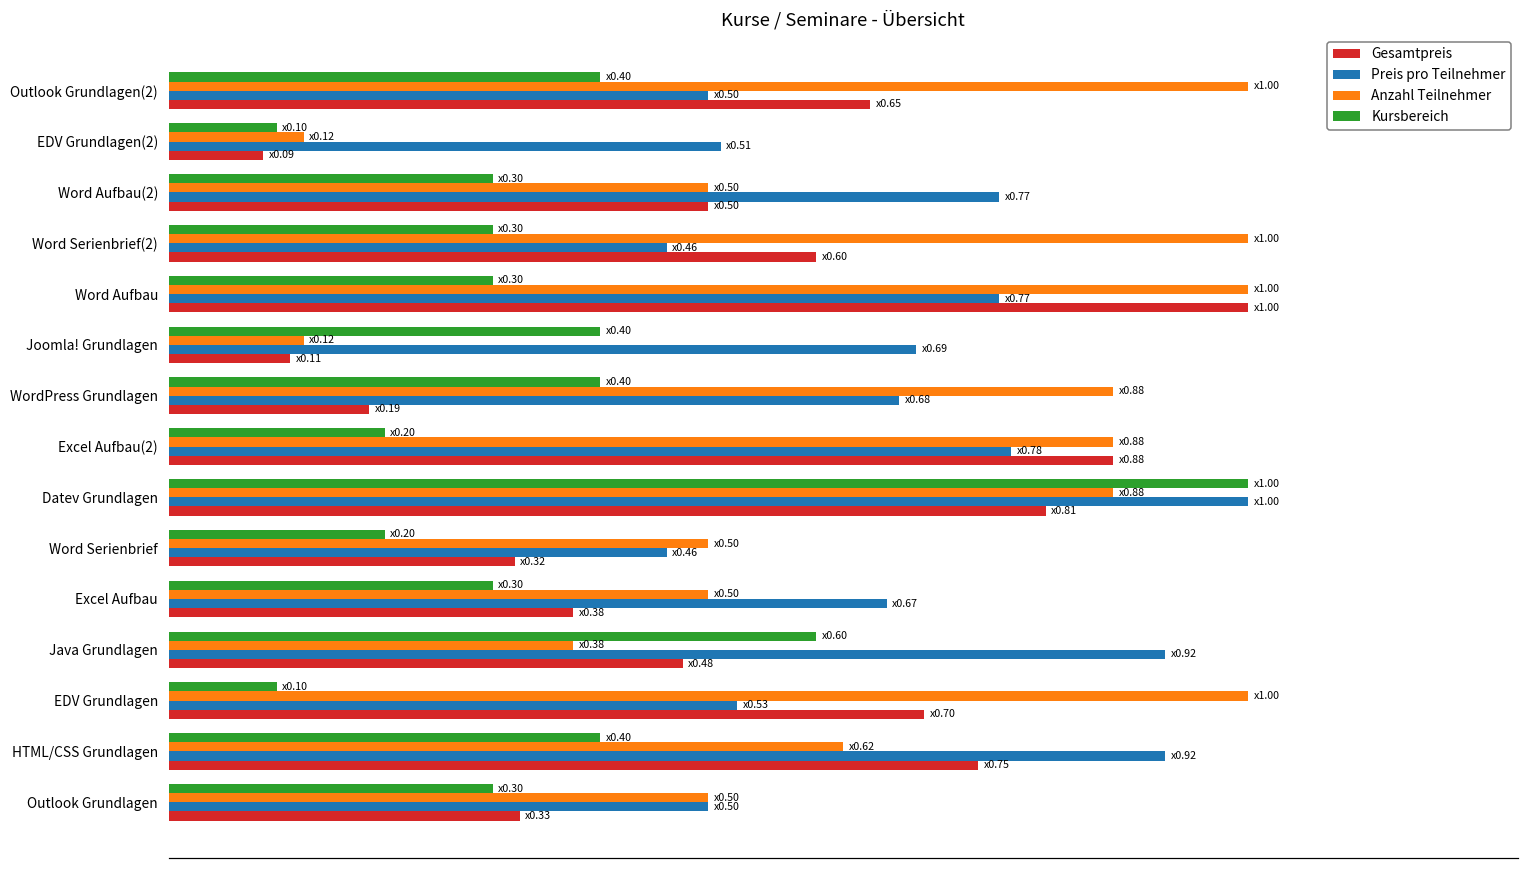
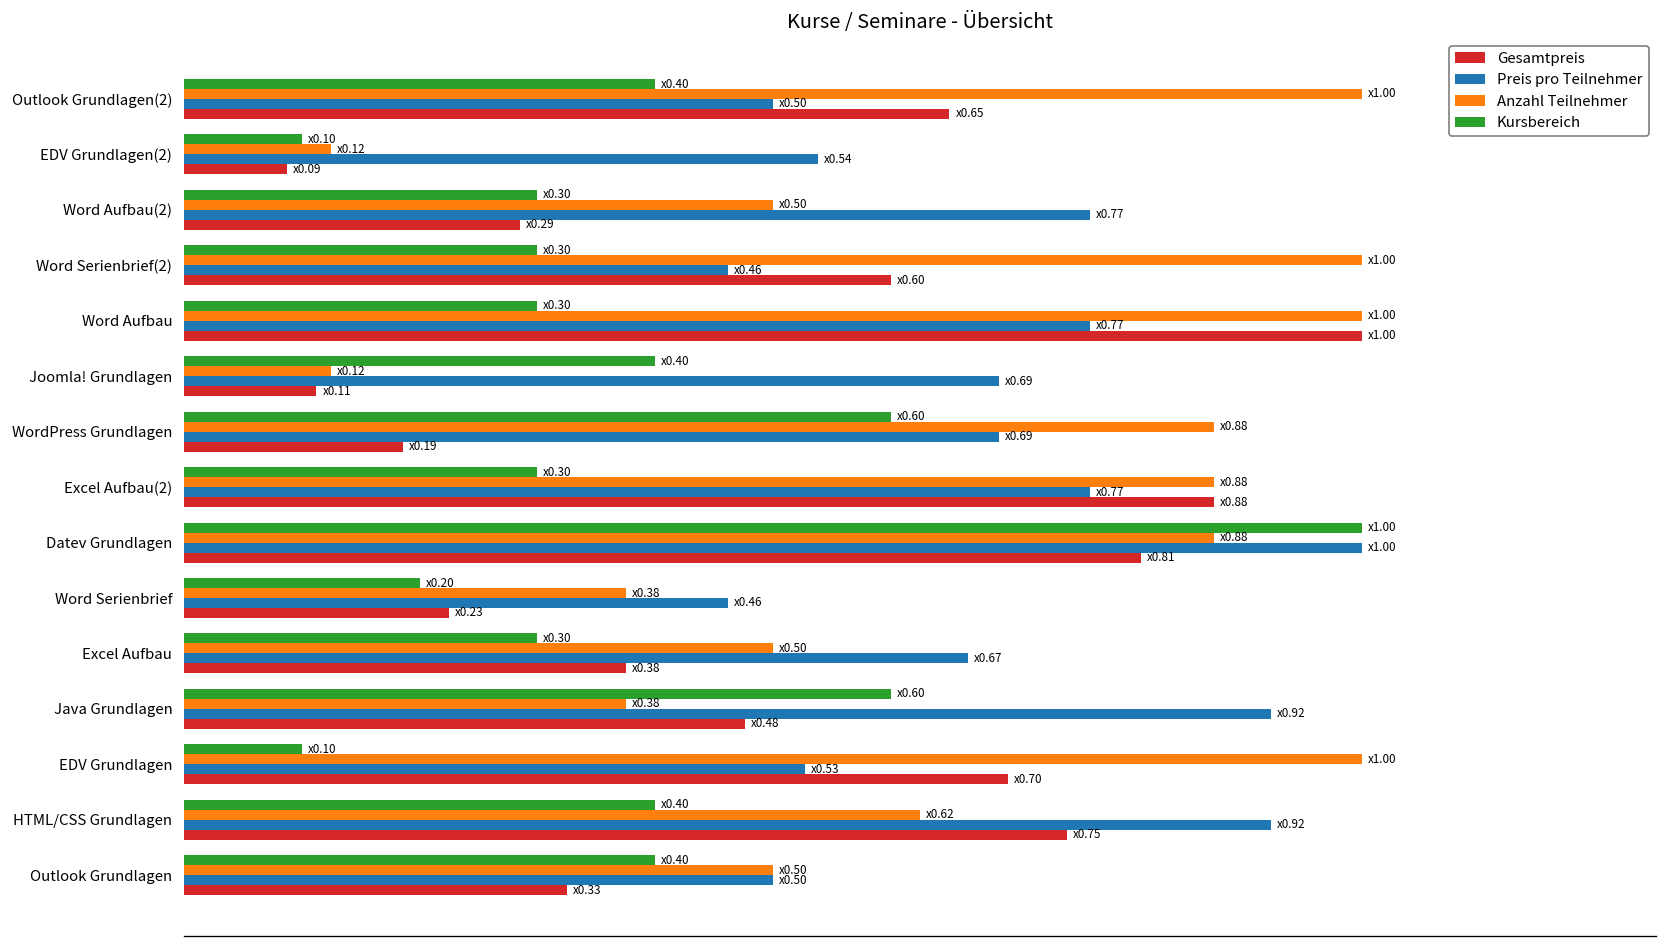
Preis pro Teilnehmer, EDV Grundlagen(2): 0.51 -> 0.54
Gesamtpreis, Word Aufbau(2): 0.50 -> 0.29
Kursbereich, WordPress Grundlagen: 0.40 -> 0.60
Preis pro Teilnehmer, WordPress Grundlagen: 0.68 -> 0.69
Kursbereich, Excel Aufbau(2): 0.20 -> 0.30
Preis pro Teilnehmer, Excel Aufbau(2): 0.78 -> 0.77
Anzahl Teilnehmer, Word Serienbrief: 0.50 -> 0.38
Gesamtpreis, Word Serienbrief: 0.32 -> 0.23
Kursbereich, Outlook Grundlagen: 0.30 -> 0.40
